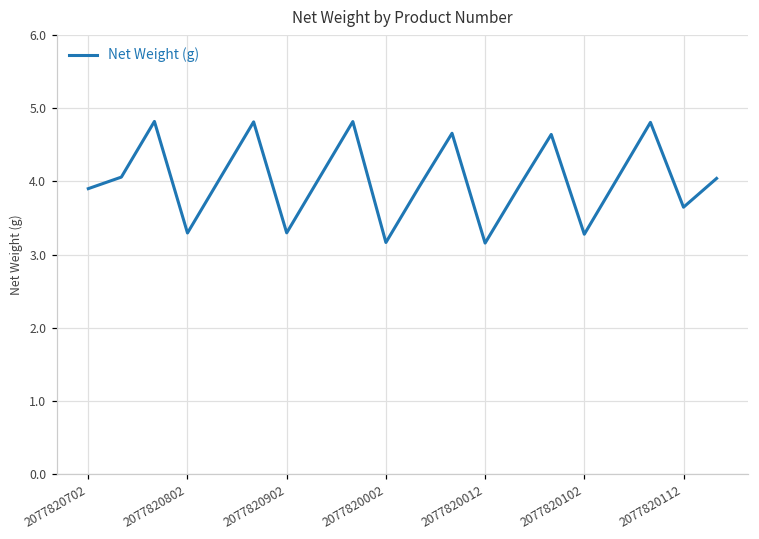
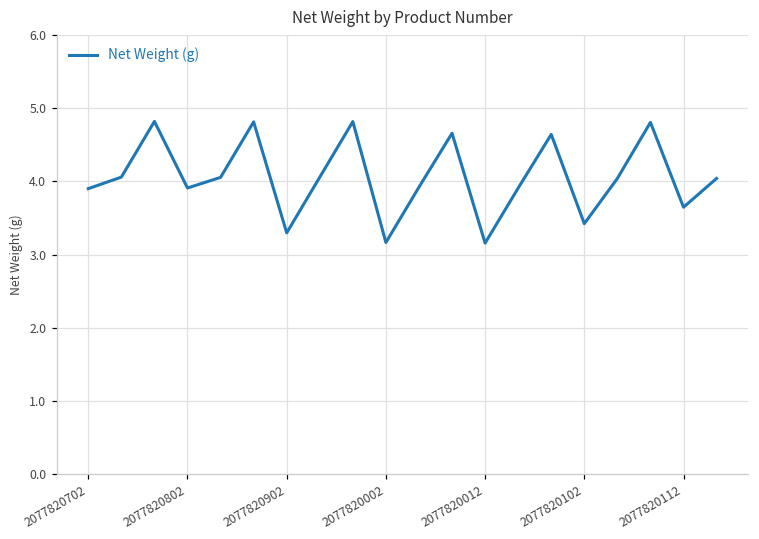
2077820802: 3.3 -> 3.9
2077820102: 3.3 -> 3.4
